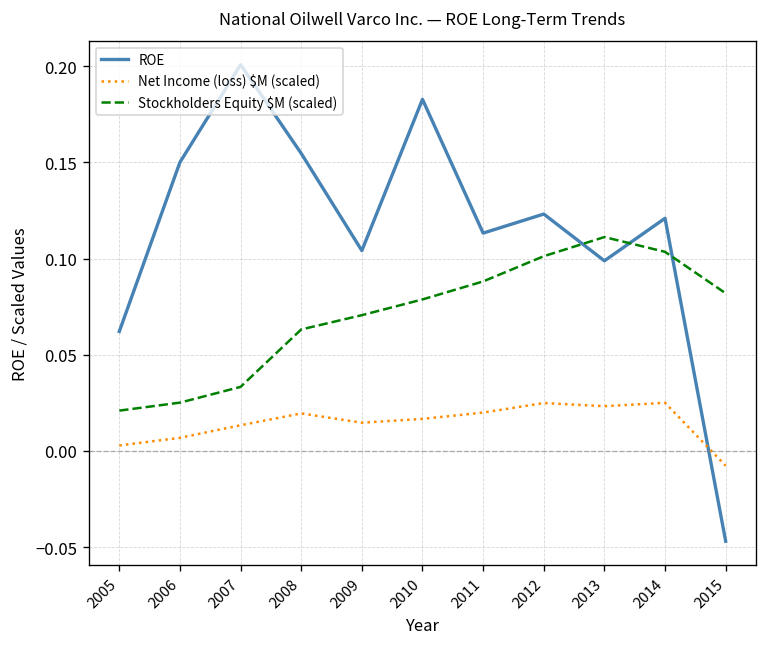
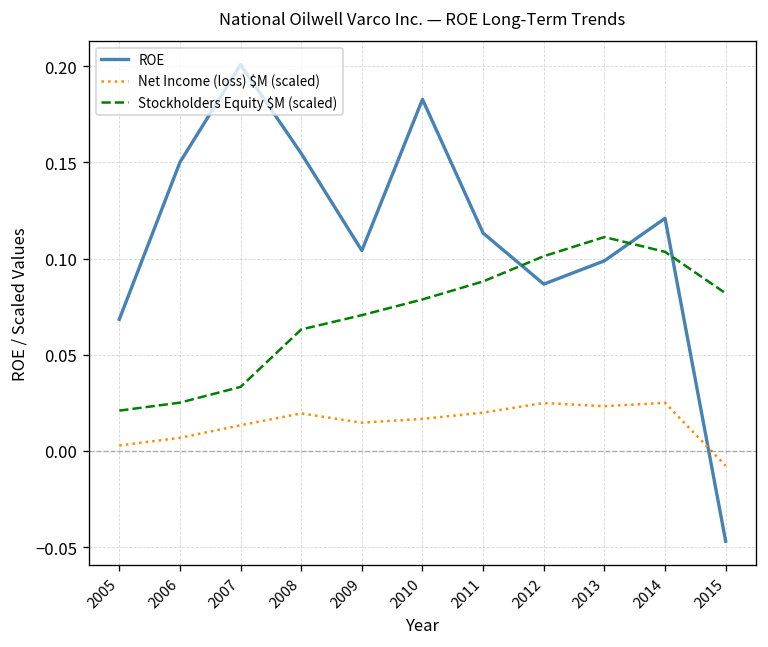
ROE, 2005: 0.062 -> 0.068
ROE, 2012: 0.123 -> 0.087
